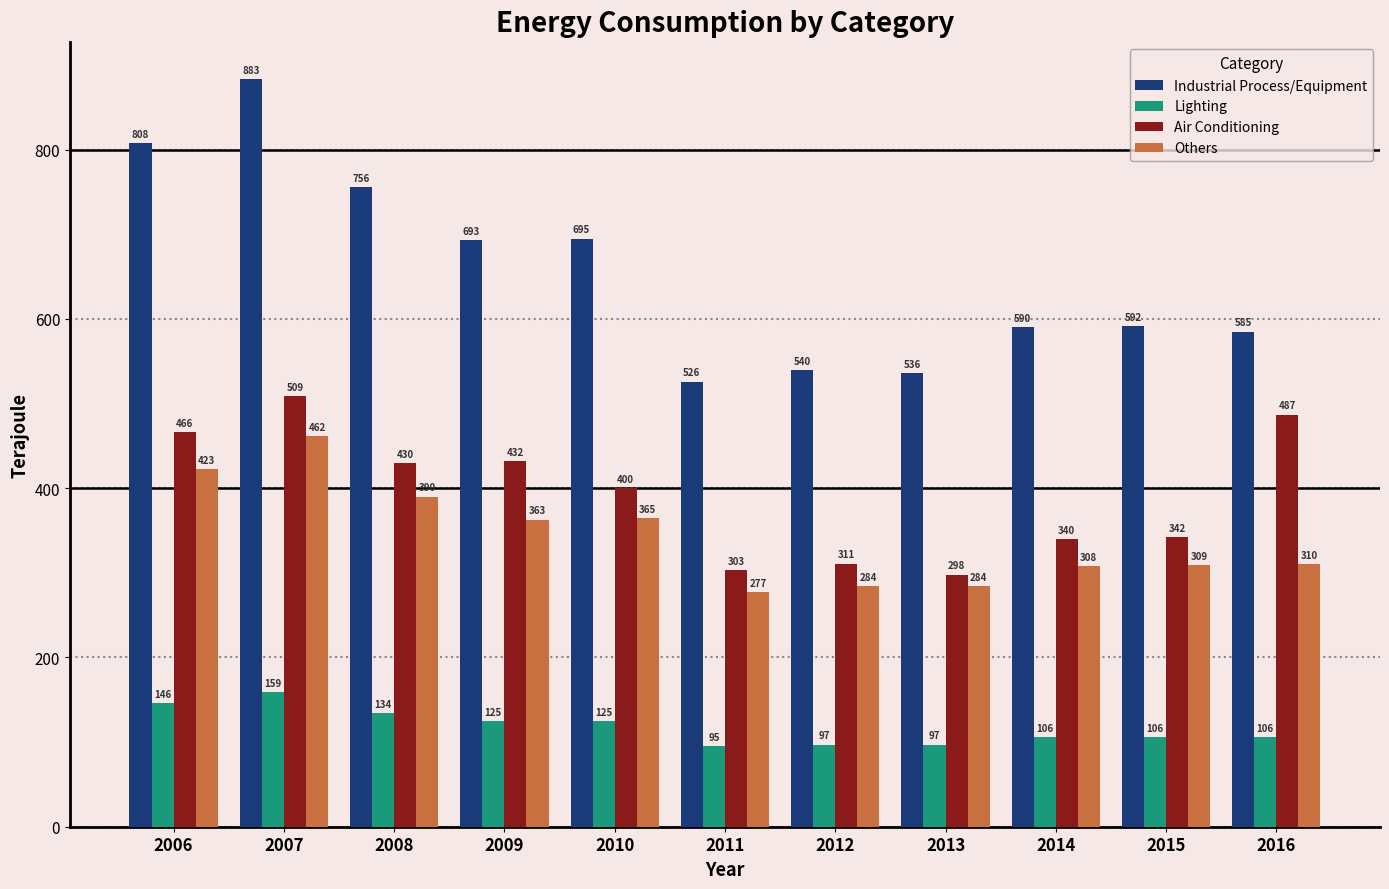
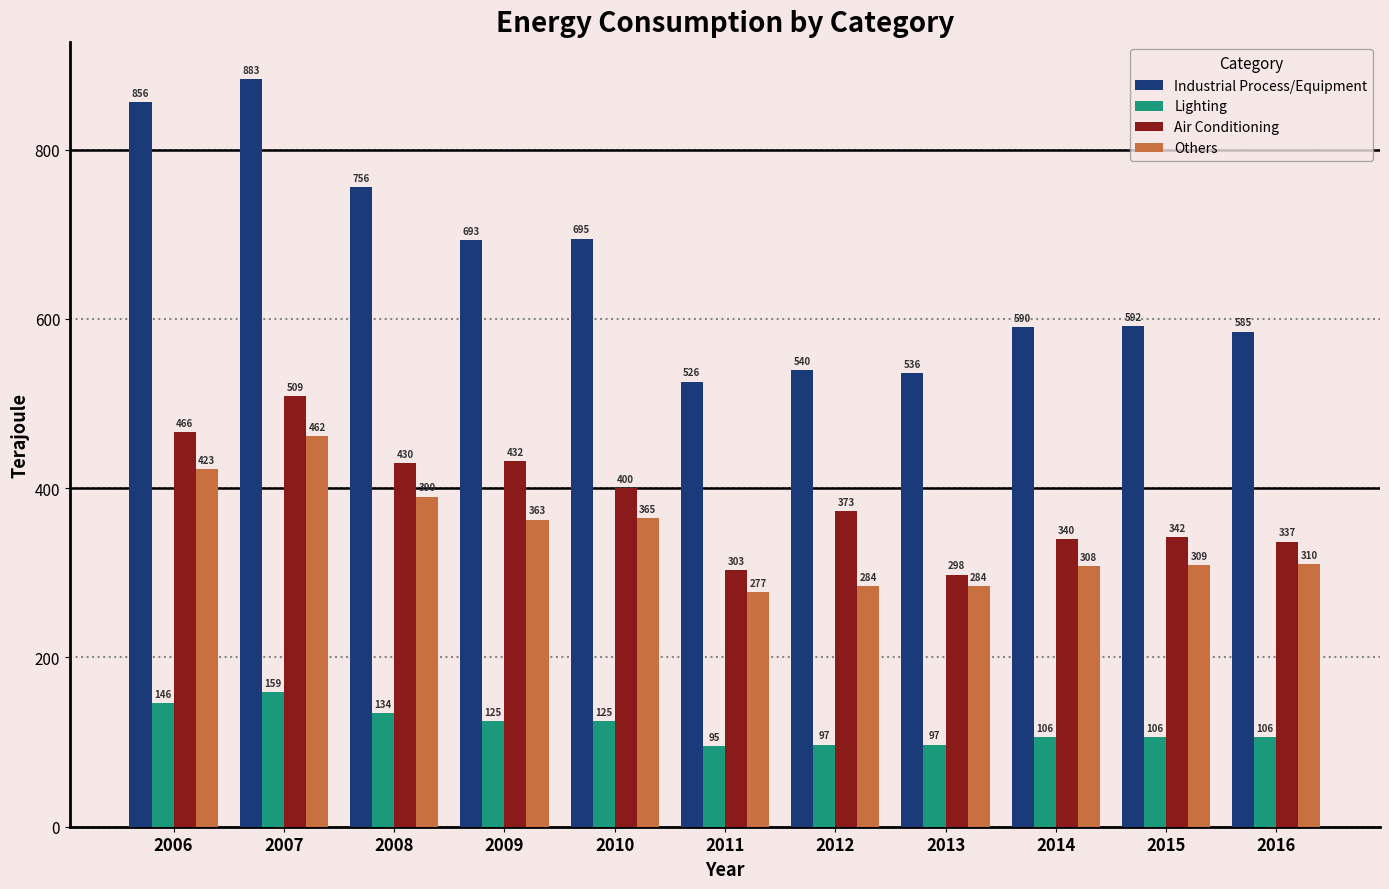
Industrial Process/Equipment, 2006: 808 -> 856
Air Conditioning, 2012: 311 -> 373
Air Conditioning, 2016: 487 -> 337
